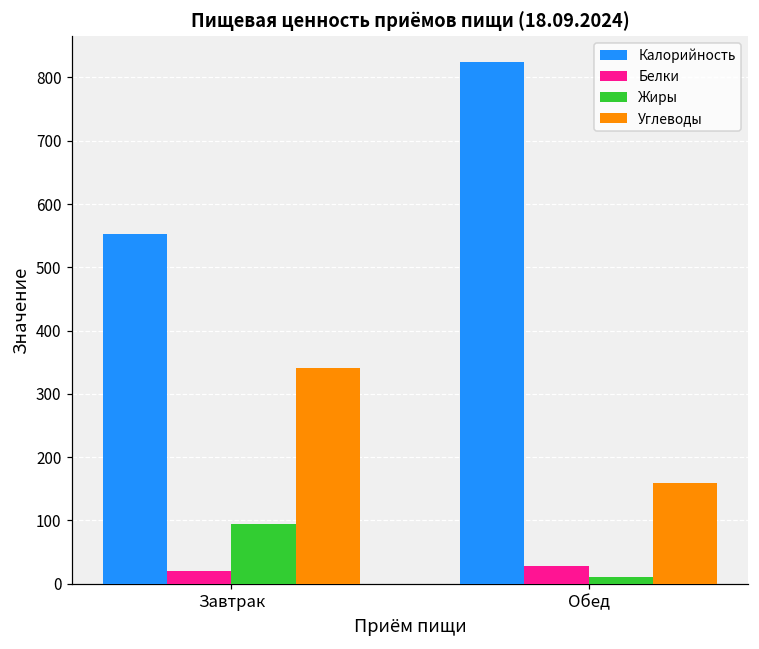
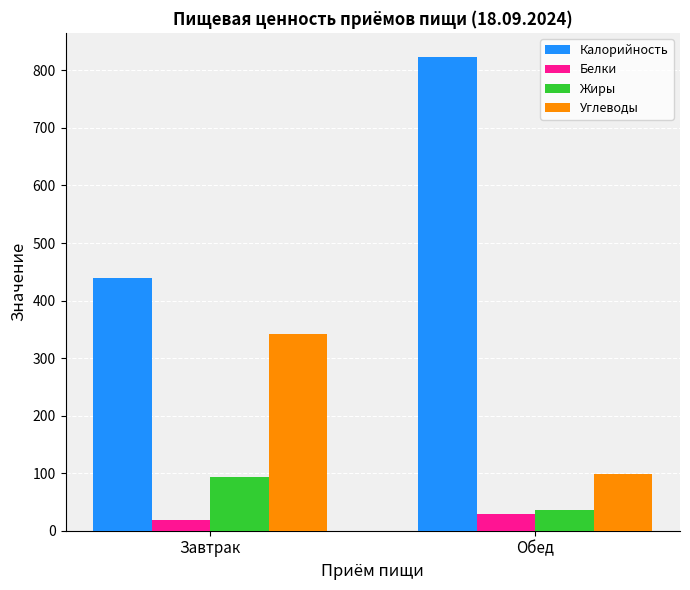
Калорийность, Завтрак: 550 -> 440
Жиры, Обед: 10 -> 40
Углеводы, Обед: 160 -> 100
